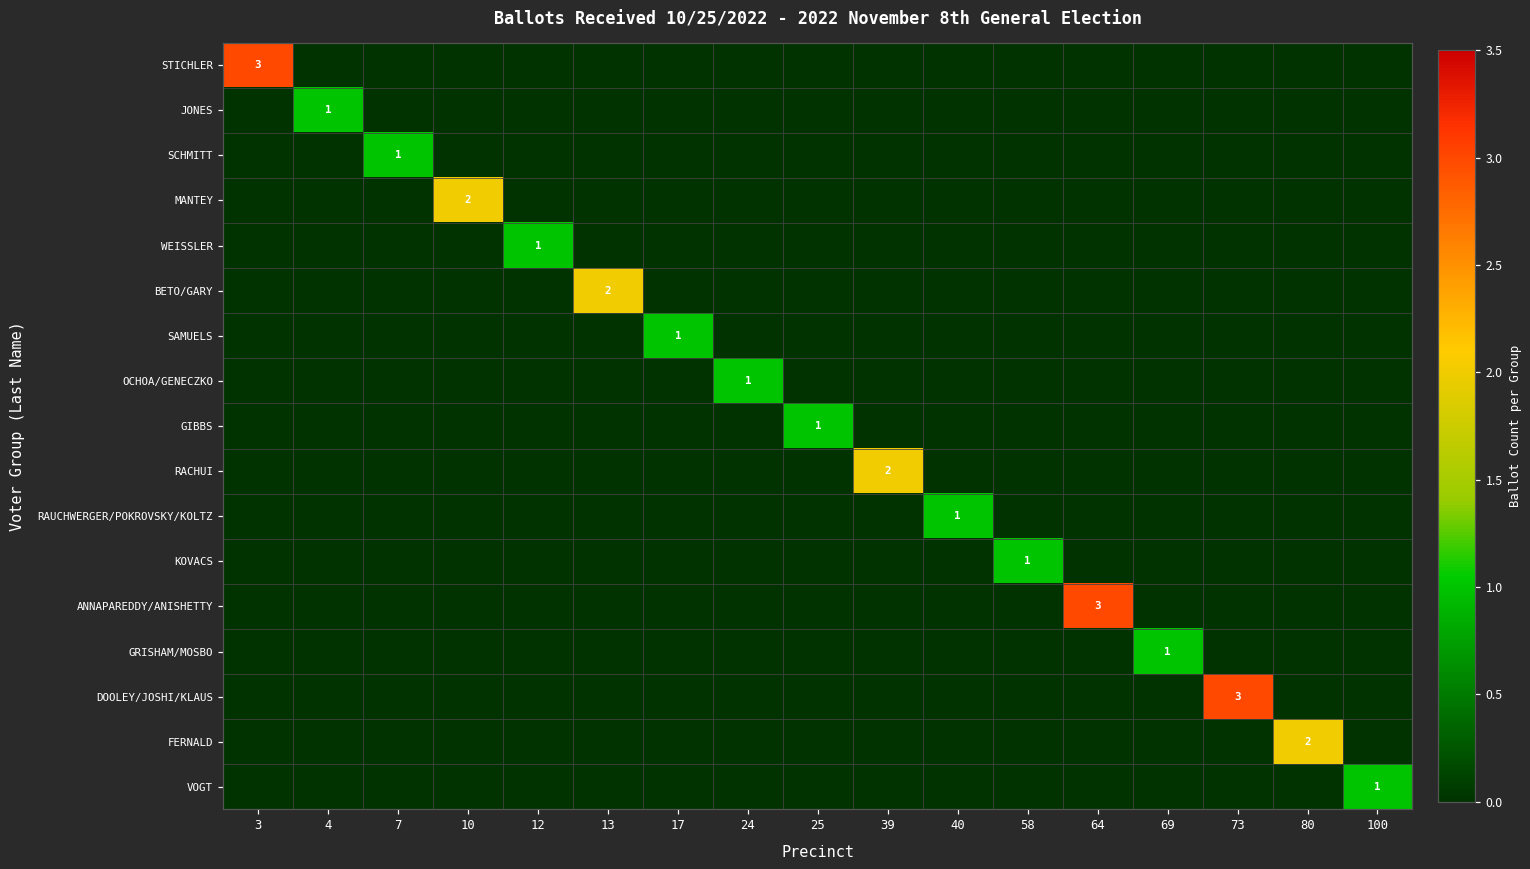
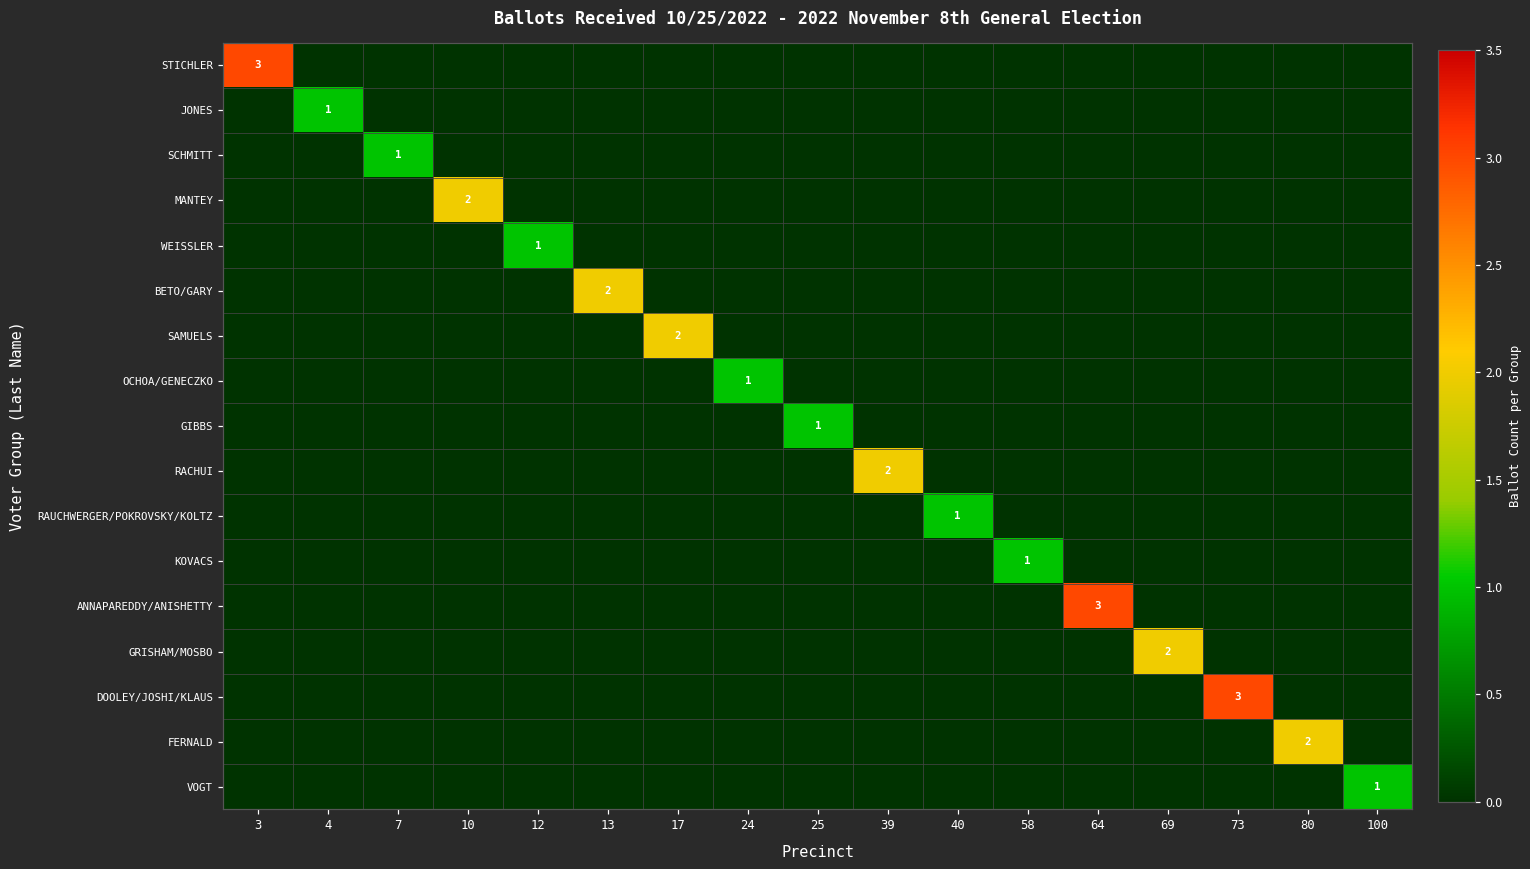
SAMUELS, 17: 1 -> 2
GRISHAM/MOSBO, 69: 1 -> 2
